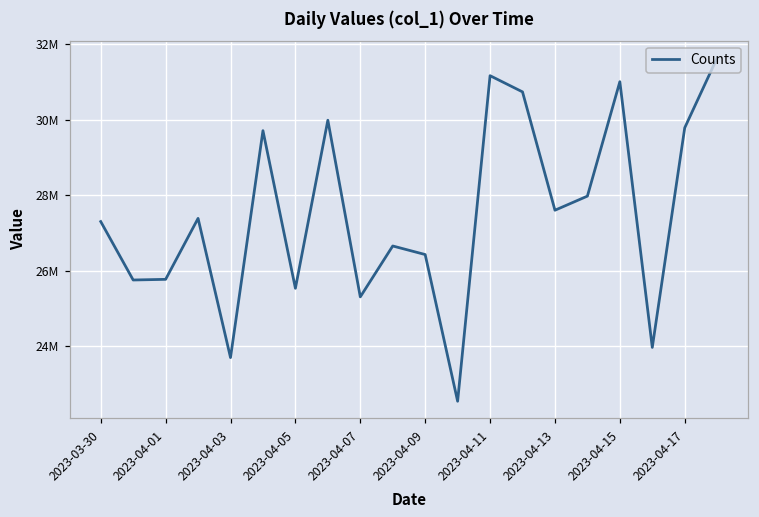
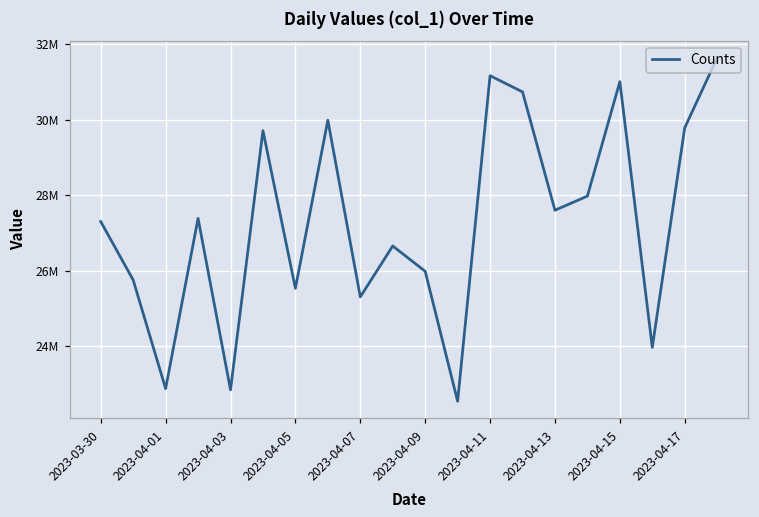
2023-04-01: 25800000 -> 22900000
2023-04-03: 23700000 -> 22800000
2023-04-09: 26400000 -> 26000000
